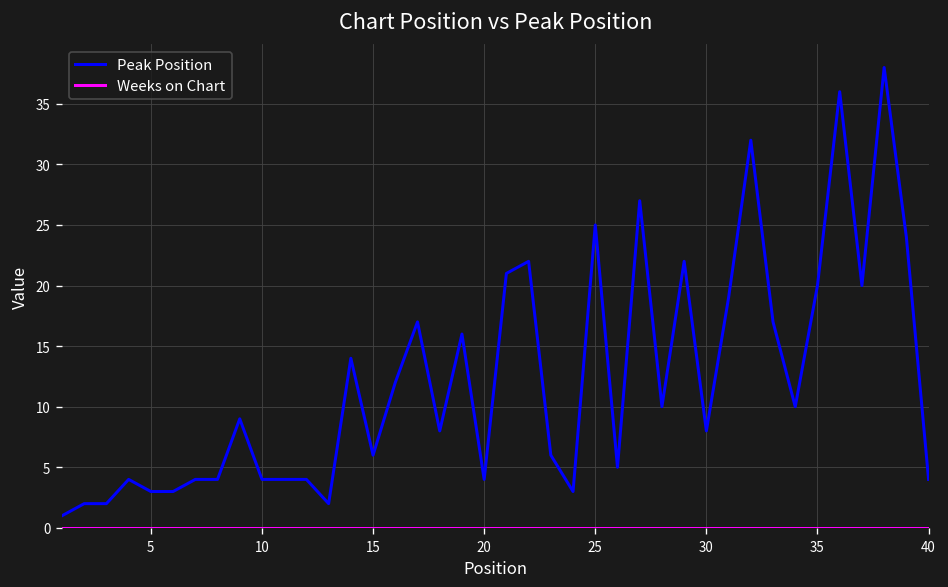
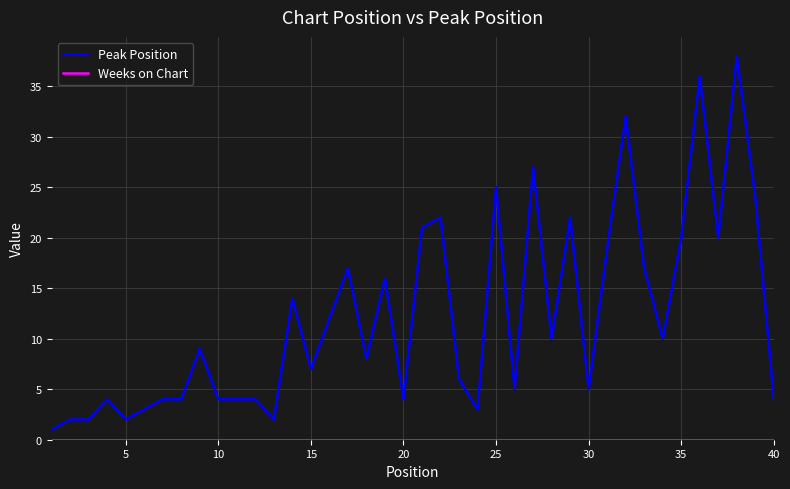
Peak Position, 5: 3 -> 2
Peak Position, 15: 6 -> 7
Peak Position, 30: 8 -> 5
